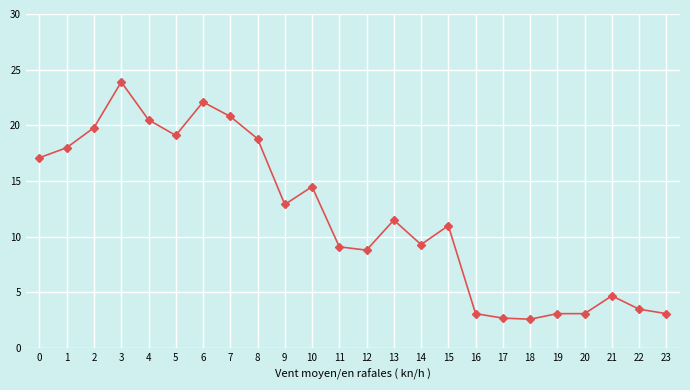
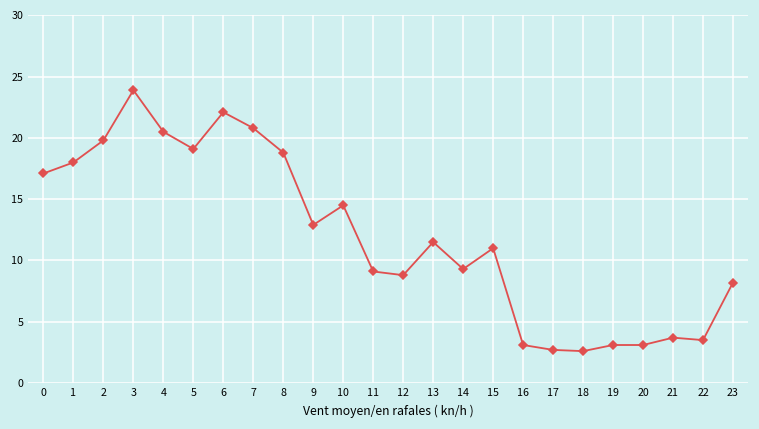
21: 4.7 -> 3.7
23: 3.1 -> 8.2
